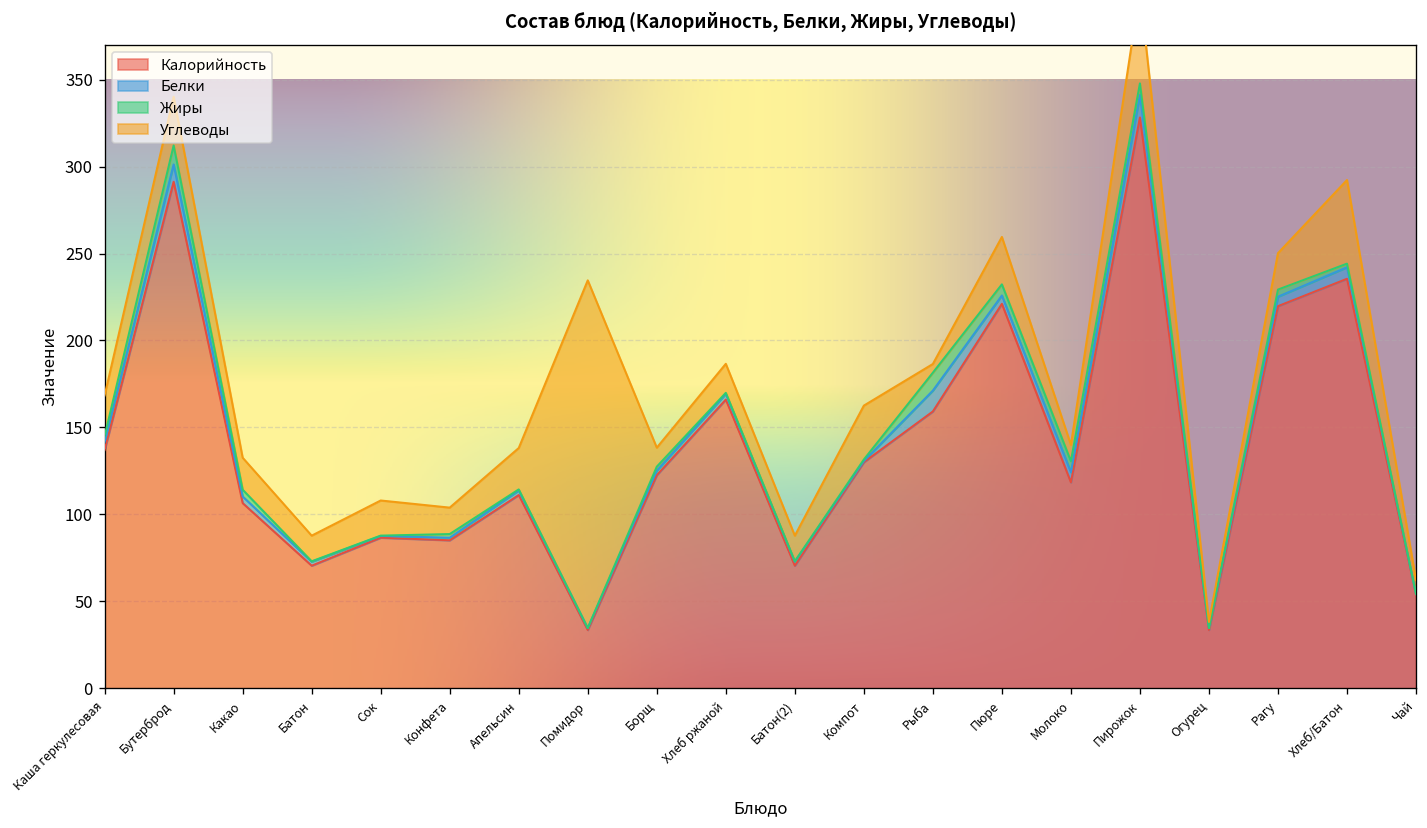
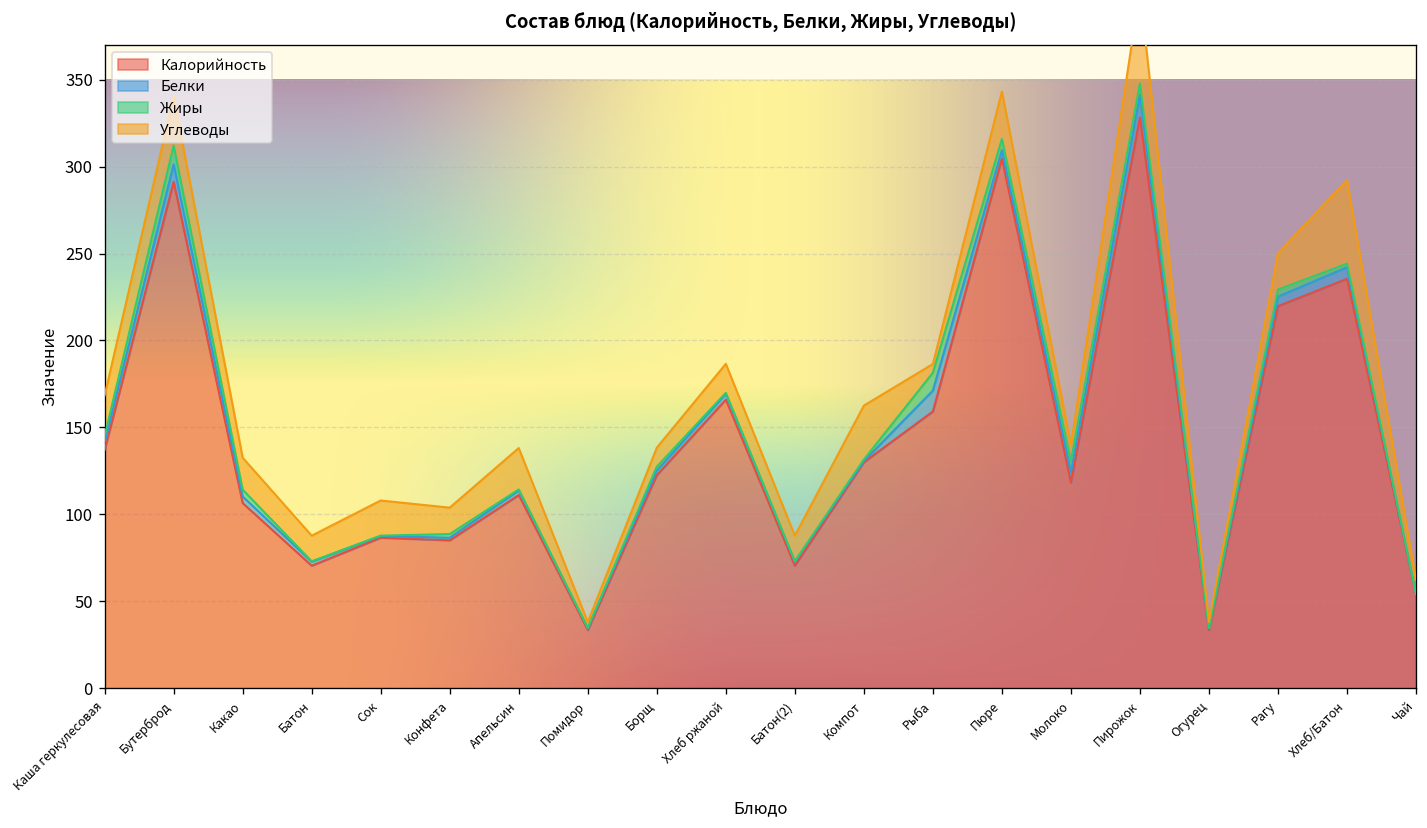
Углеводы, Помидор: 200 -> 4
Калорийность, Пюре: 221 -> 305
